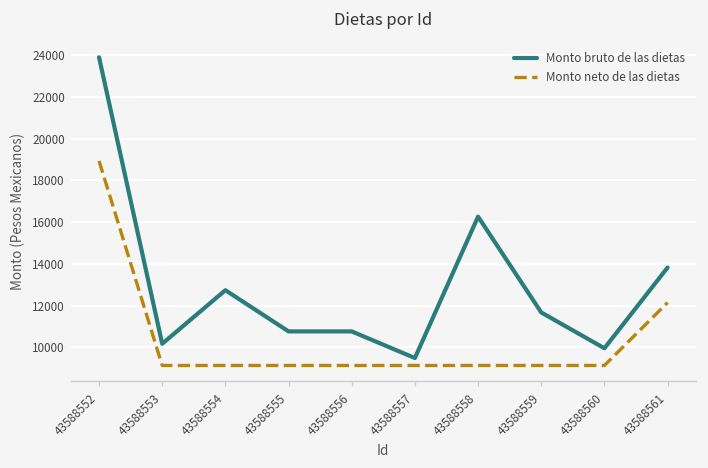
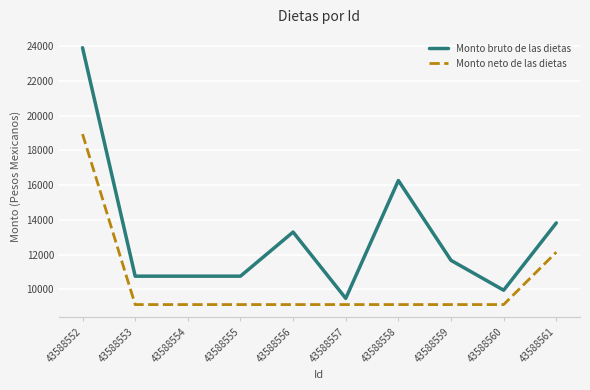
Monto bruto de las dietas, 43588553: 10200 -> 10800
Monto bruto de las dietas, 43588554: 12700 -> 10800
Monto bruto de las dietas, 43588556: 10800 -> 13300
